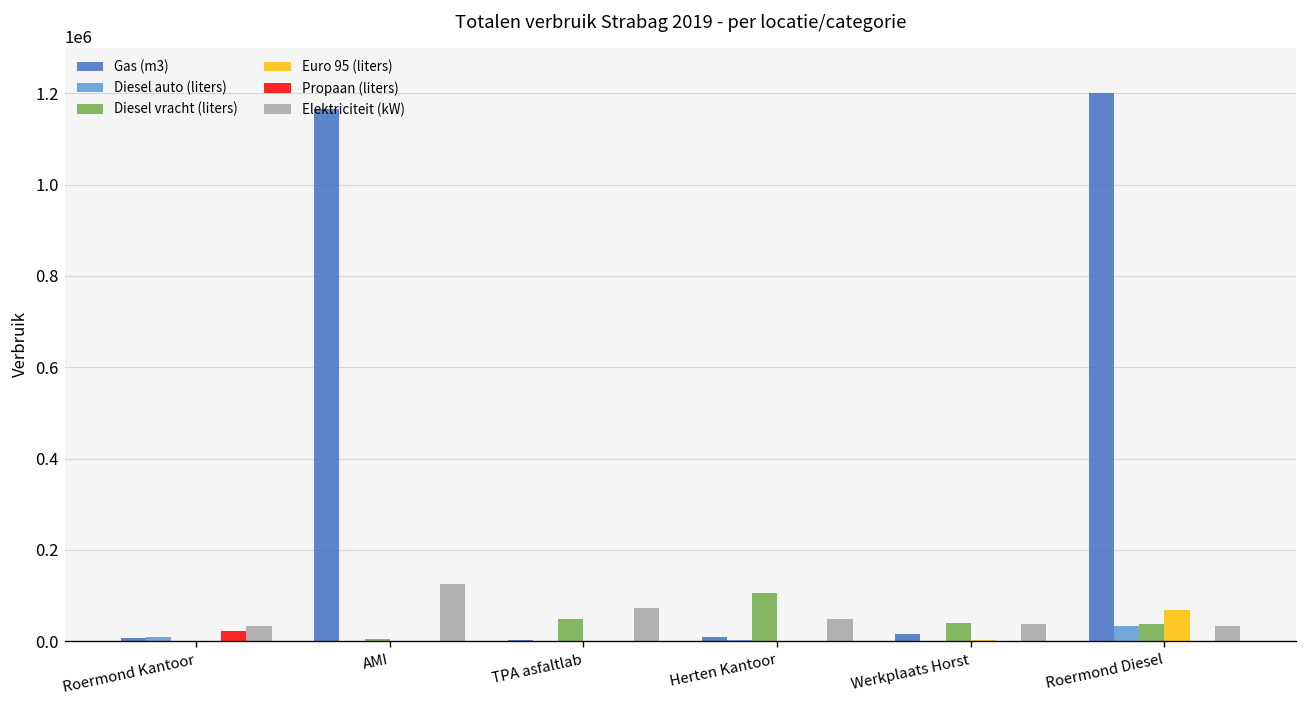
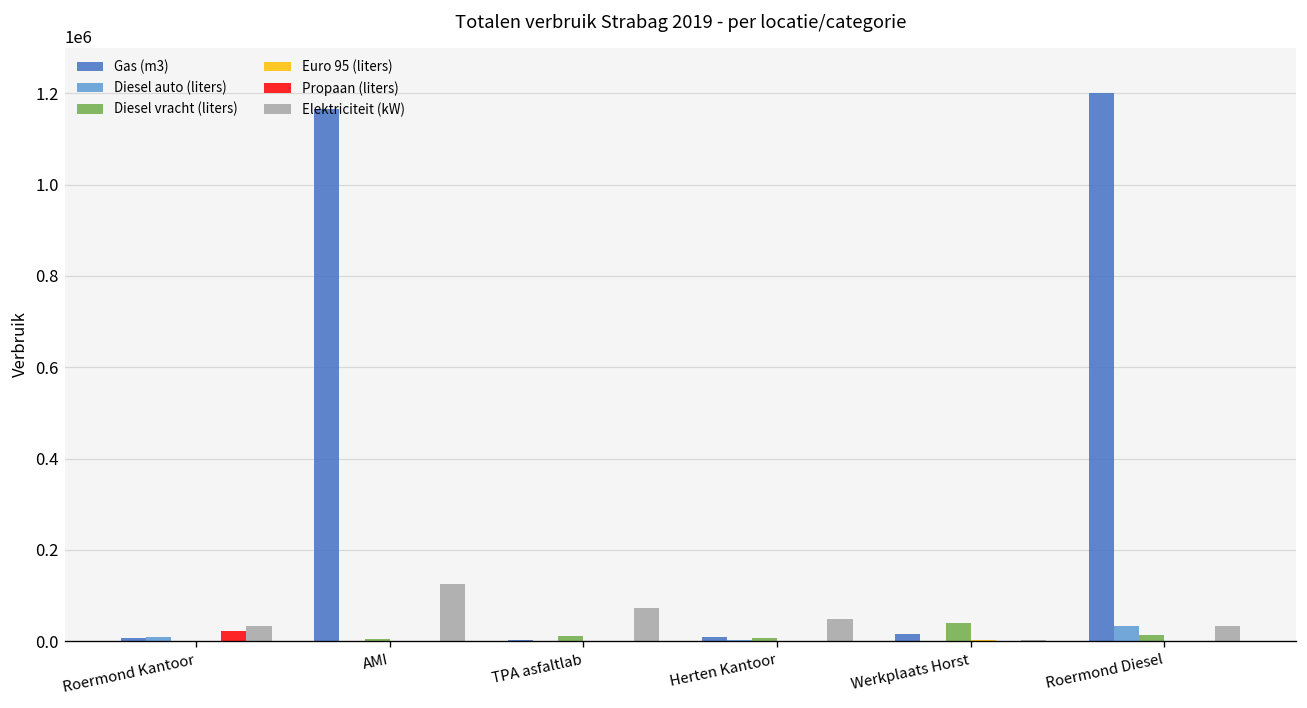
Diesel vracht (liters), TPA asfaltlab: 50000 -> 10000
Diesel vracht (liters), Herten Kantoor: 100000 -> 10000
Elektriciteit (kW), Werkplaats Horst: 40000 -> 0
Diesel vracht (liters), Roermond Diesel: 40000 -> 10000
Euro 95 (liters), Roermond Diesel: 70000 -> 0
